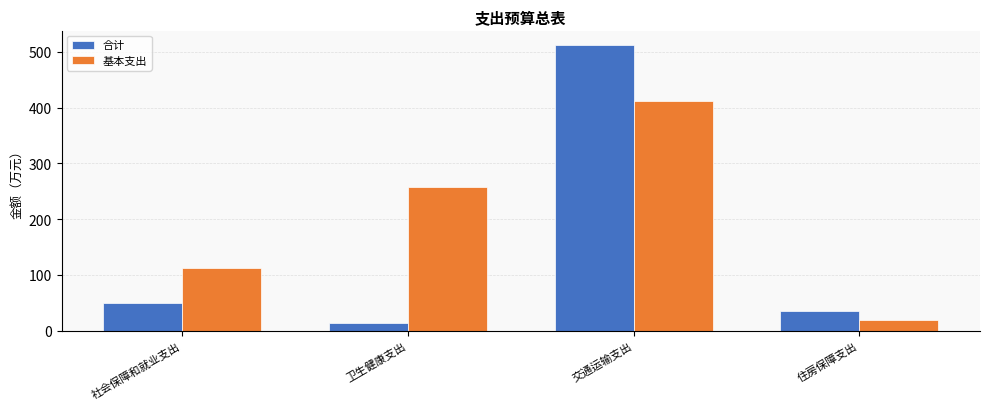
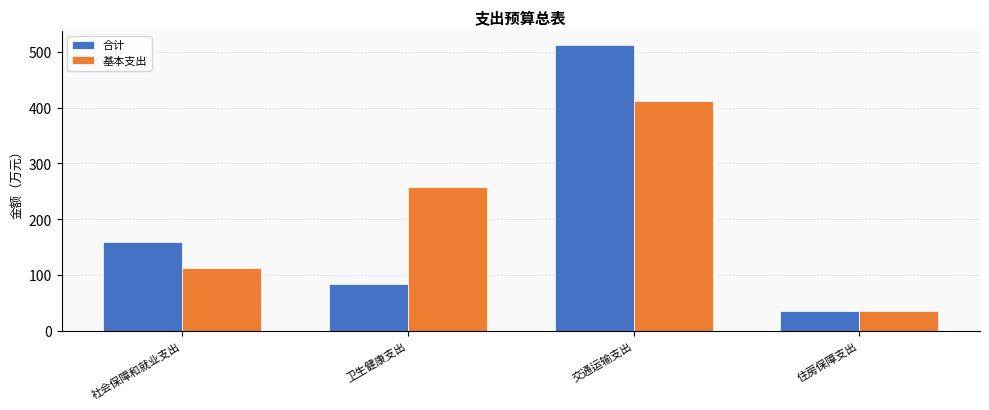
合计, 社会保障和就业支出: 50 -> 160
合计, 卫生健康支出: 20 -> 80
基本支出, 住房保障支出: 20 -> 40
